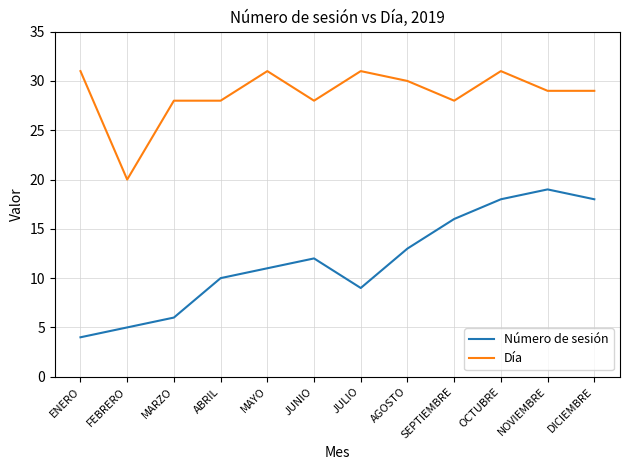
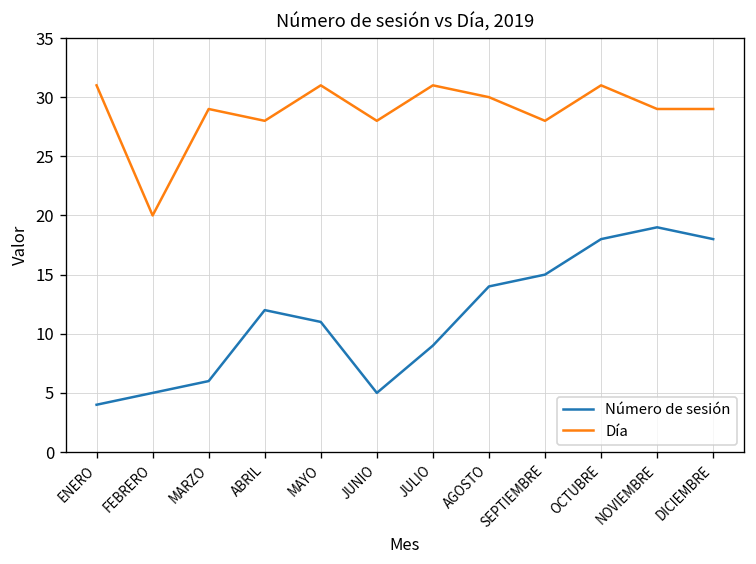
Día, MARZO: 28 -> 29
Número de sesión, ABRIL: 10 -> 12
Número de sesión, JUNIO: 12 -> 5
Número de sesión, AGOSTO: 13 -> 14
Número de sesión, SEPTIEMBRE: 16 -> 15
